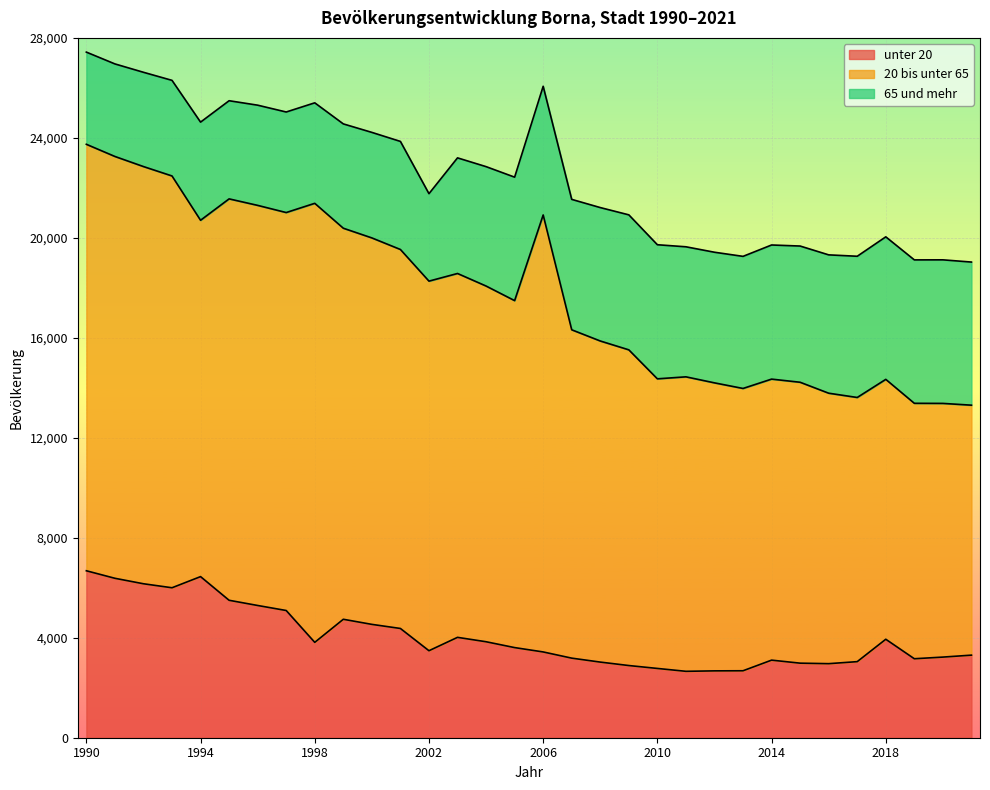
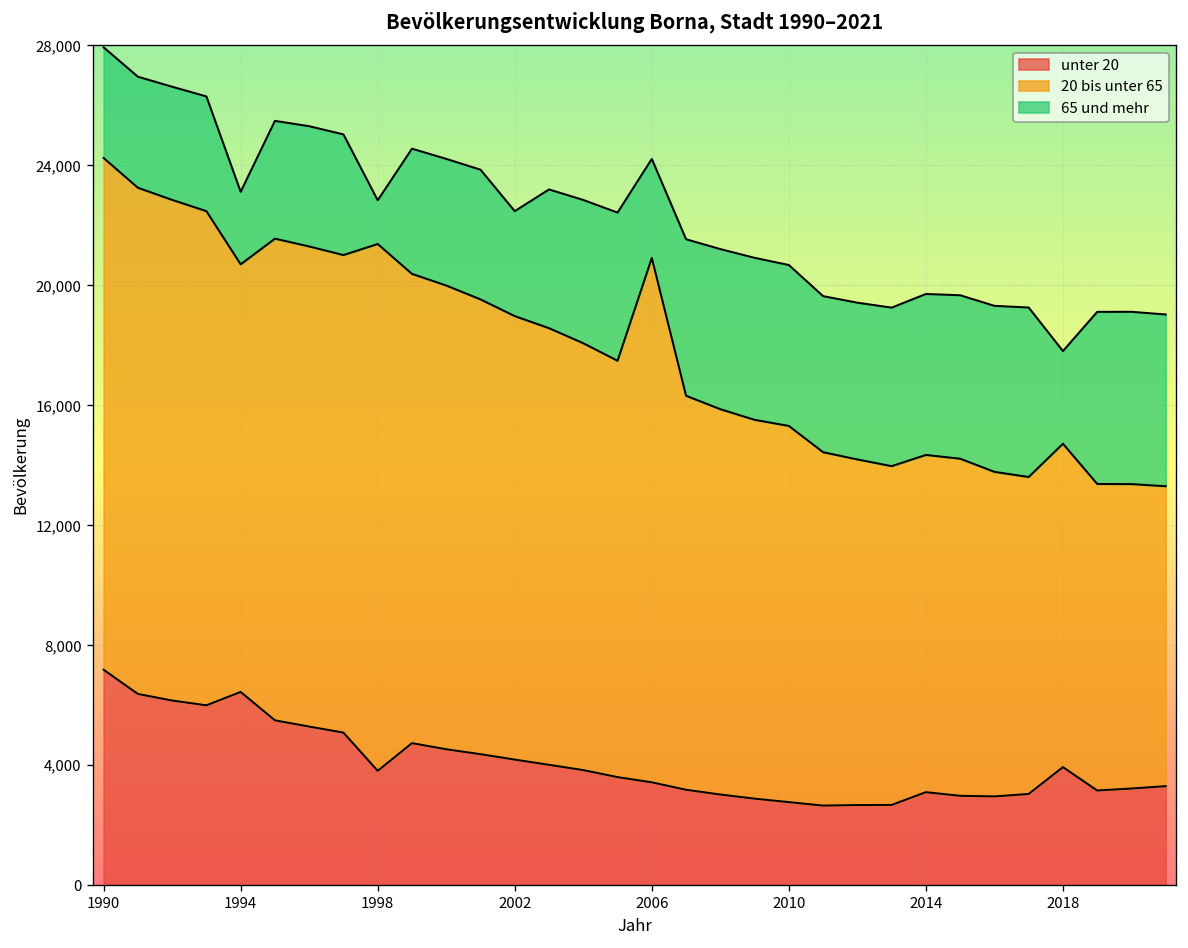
unter 20, 1990: 6,700 -> 7,200
65 und mehr, 1994: 3,900 -> 2,400
65 und mehr, 1998: 4,000 -> 1,500
unter 20, 2002: 3,500 -> 4,200
65 und mehr, 2006: 5,100 -> 3,300
20 bis unter 65, 2010: 11,600 -> 12,500
20 bis unter 65, 2018: 10,400 -> 10,800
65 und mehr, 2018: 5,700 -> 3,100
